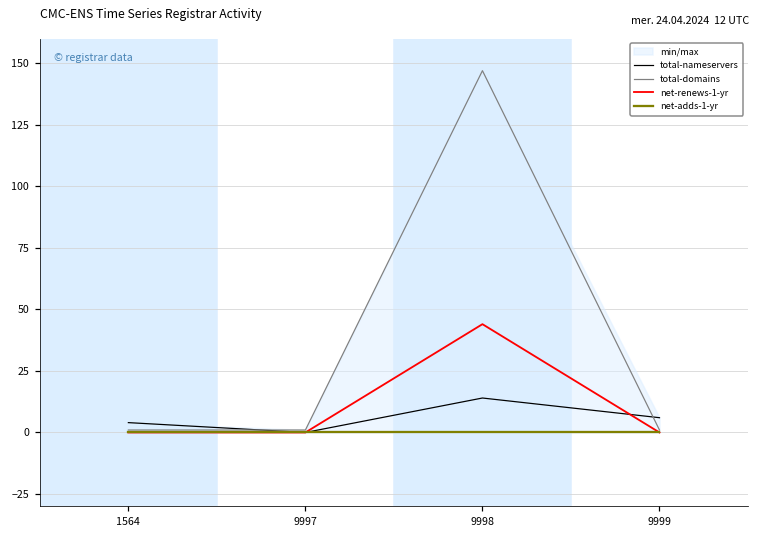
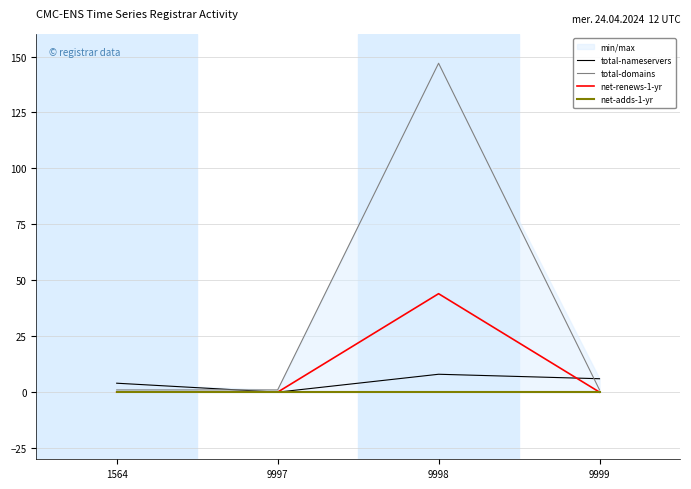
total-nameservers, 9998: 14 -> 8
